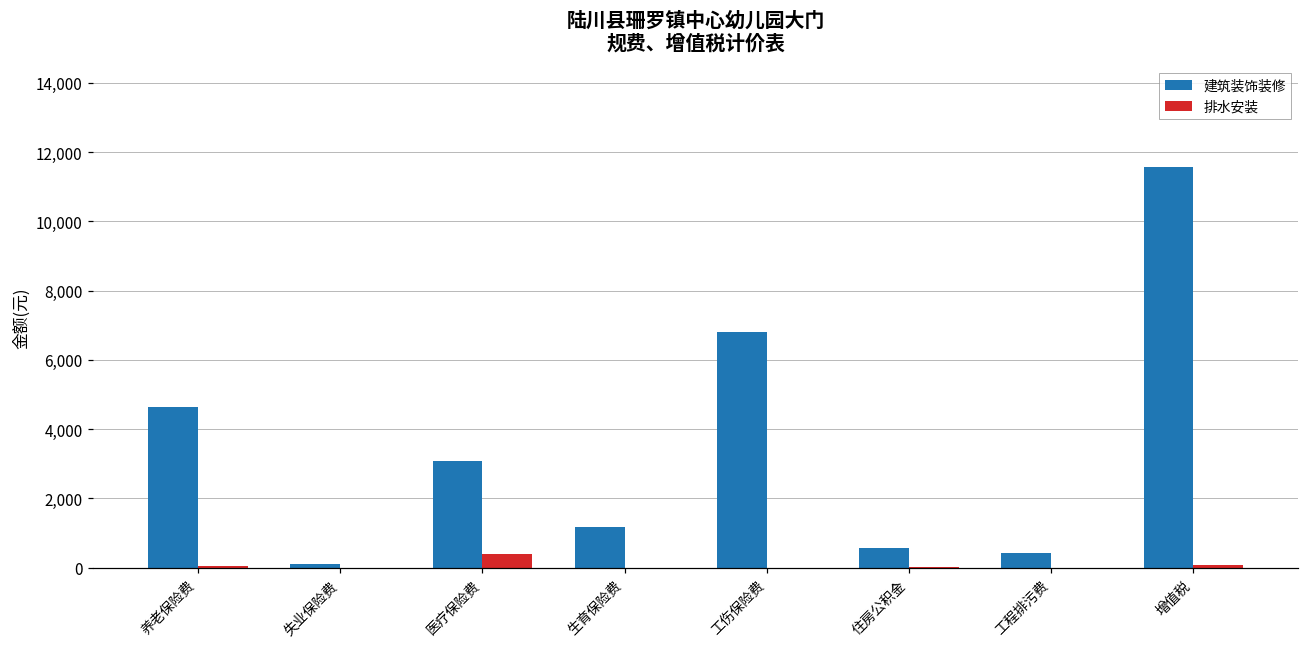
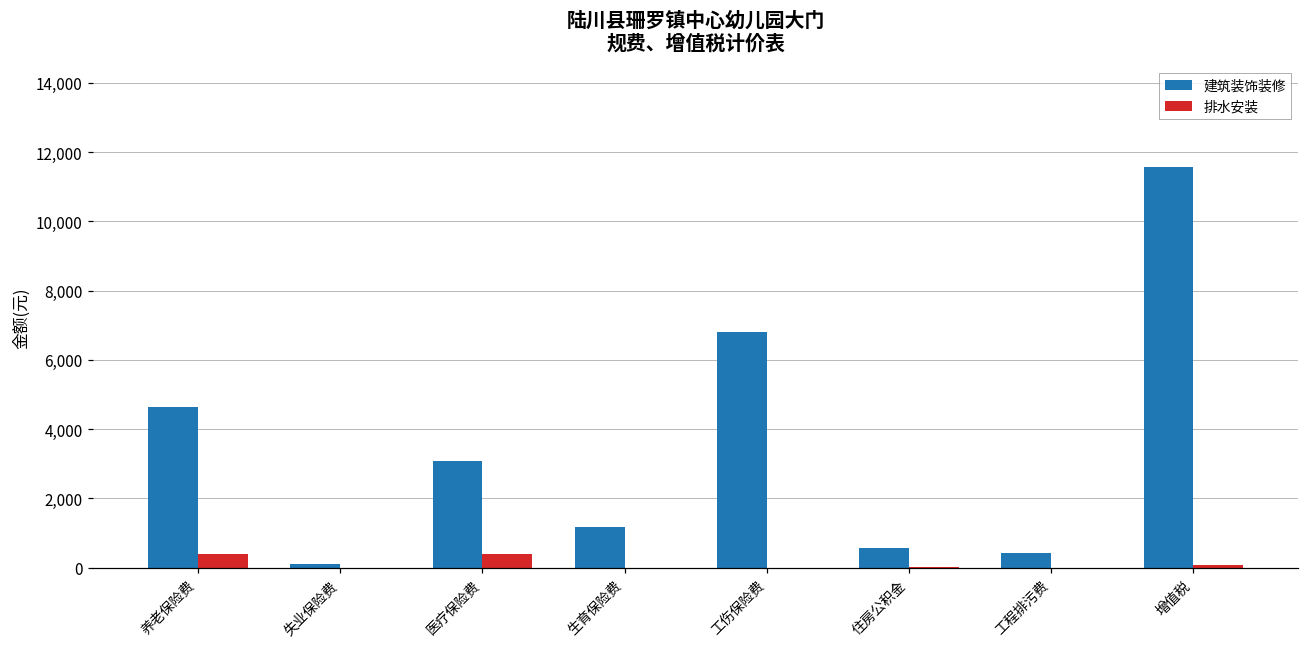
排水安装, 养老保险费: 0 -> 400
